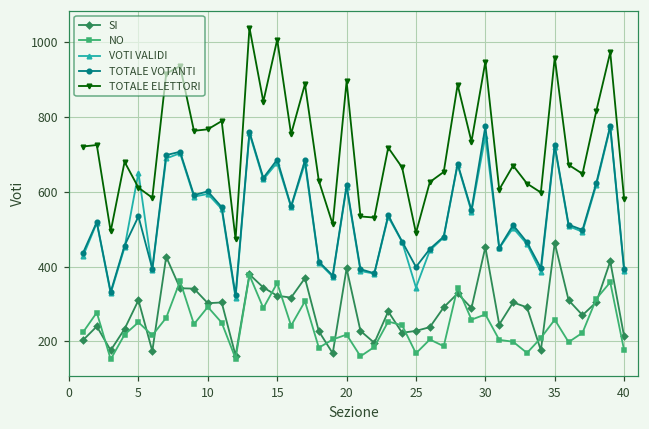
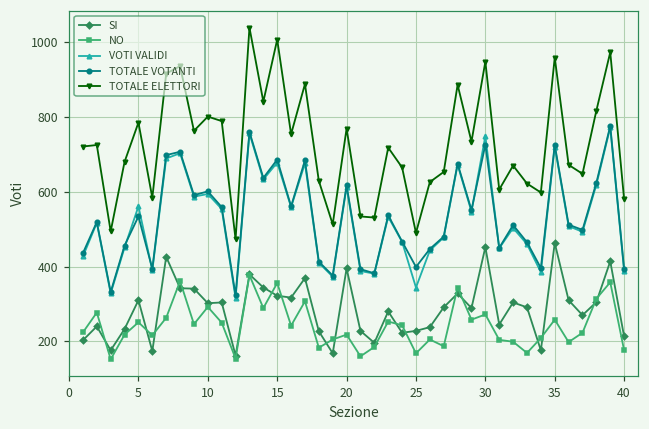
VOTI VALIDI, 5: 650 -> 560
TOTALE ELETTORI, 5: 610 -> 790
TOTALE ELETTORI, 10: 770 -> 800
TOTALE ELETTORI, 20: 900 -> 770
TOTALE VOTANTI, 30: 780 -> 730
